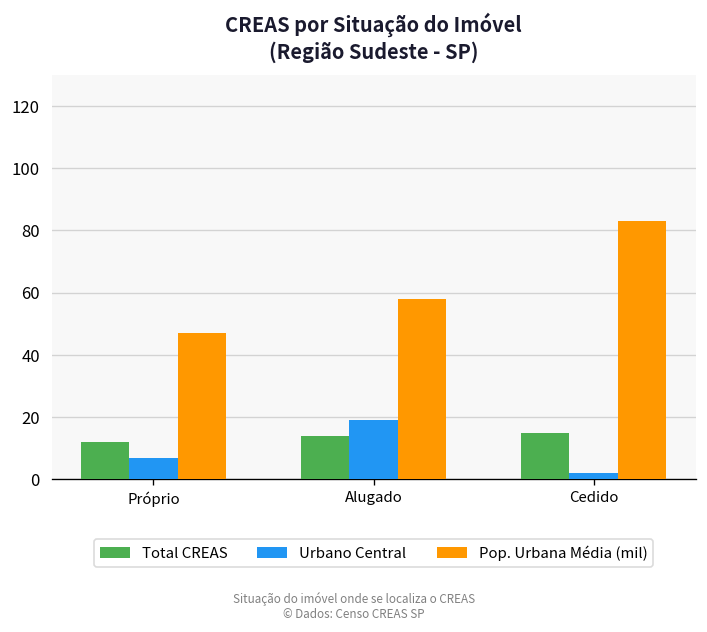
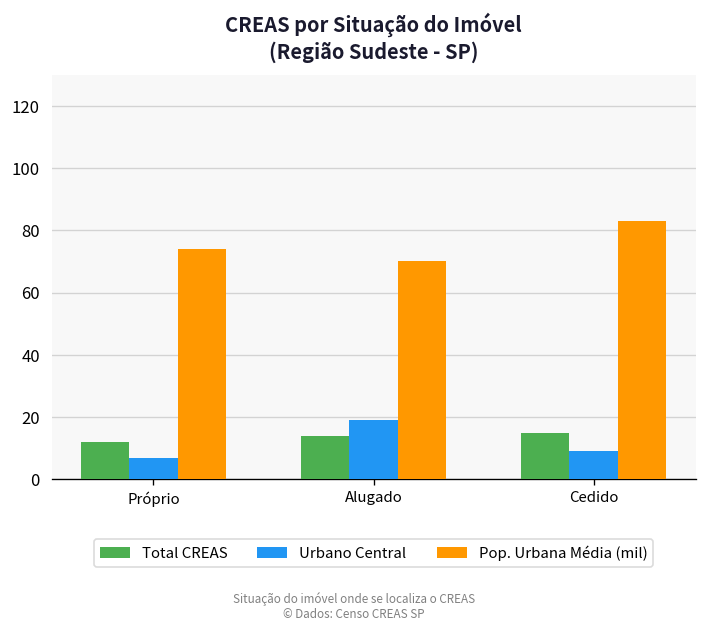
Pop. Urbana Média (mil), Próprio: 47 -> 74
Pop. Urbana Média (mil), Alugado: 58 -> 70
Urbano Central, Cedido: 2 -> 9
